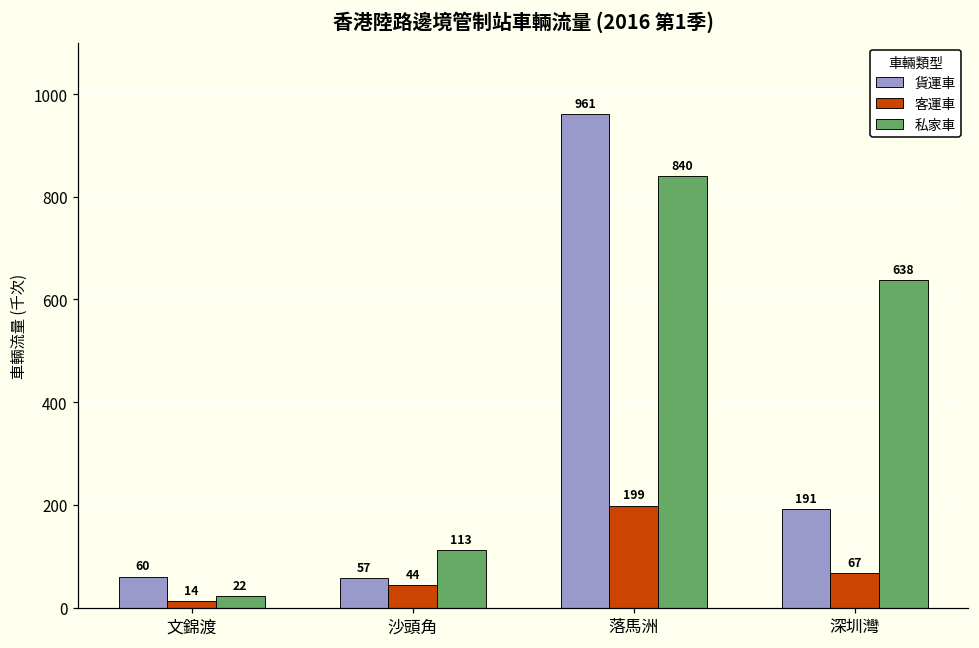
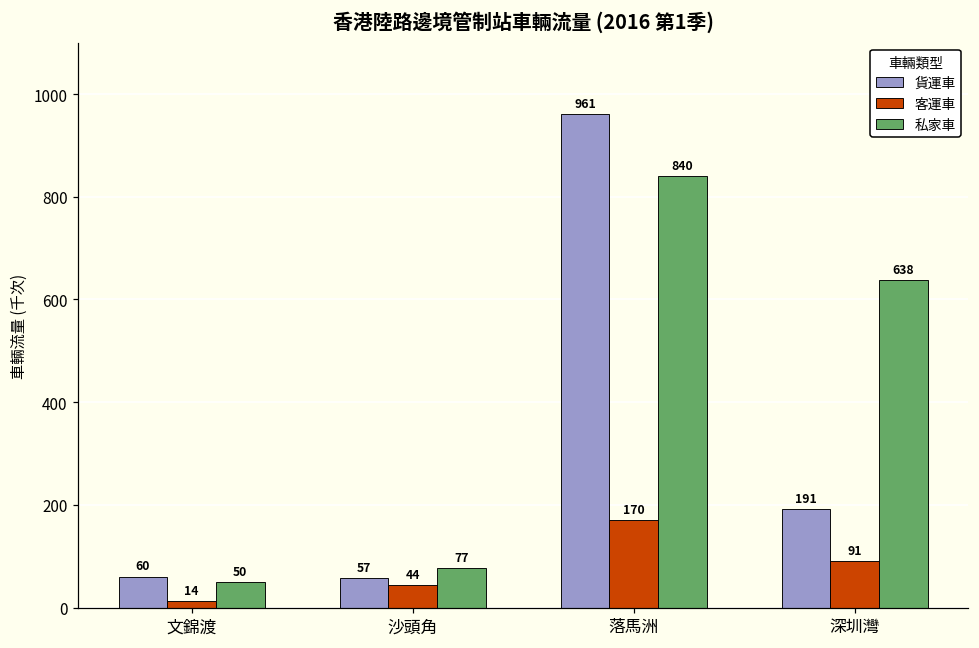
私家車, 文錦渡: 22 -> 50
私家車, 沙頭角: 113 -> 77
客運車, 落馬洲: 199 -> 170
客運車, 深圳灣: 67 -> 91
